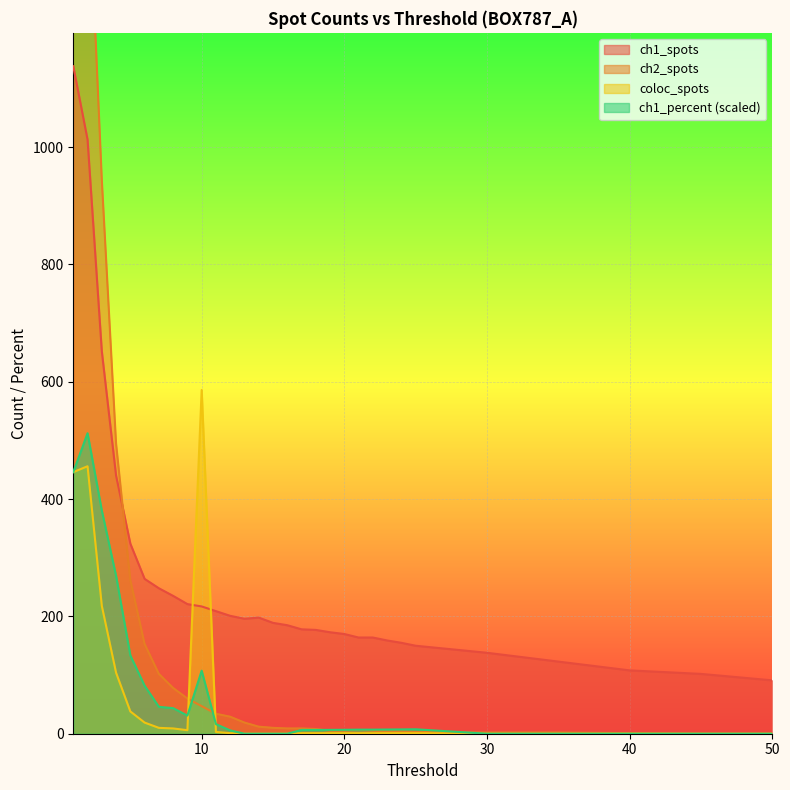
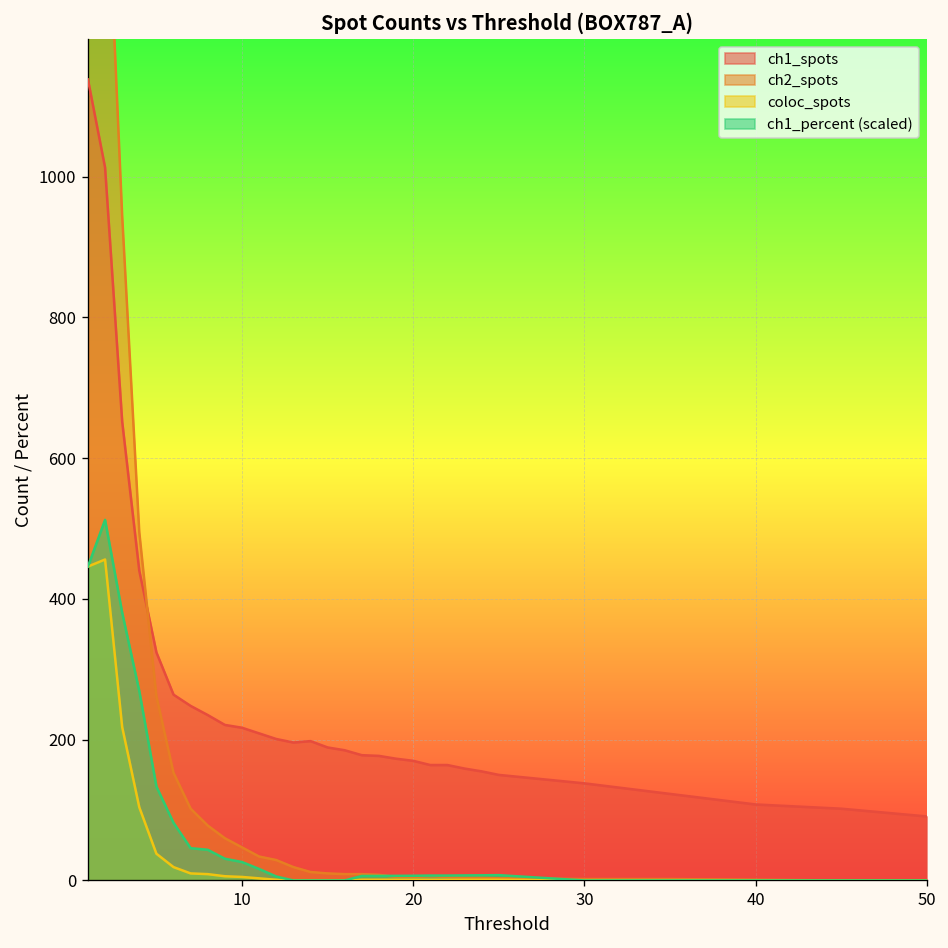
coloc_spots, 10: 590 -> 10
ch1_percent (scaled), 10: 110 -> 30
